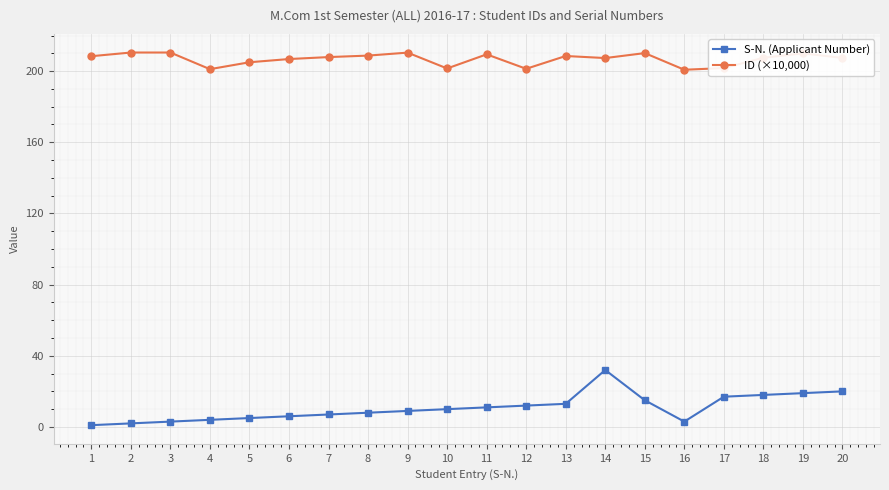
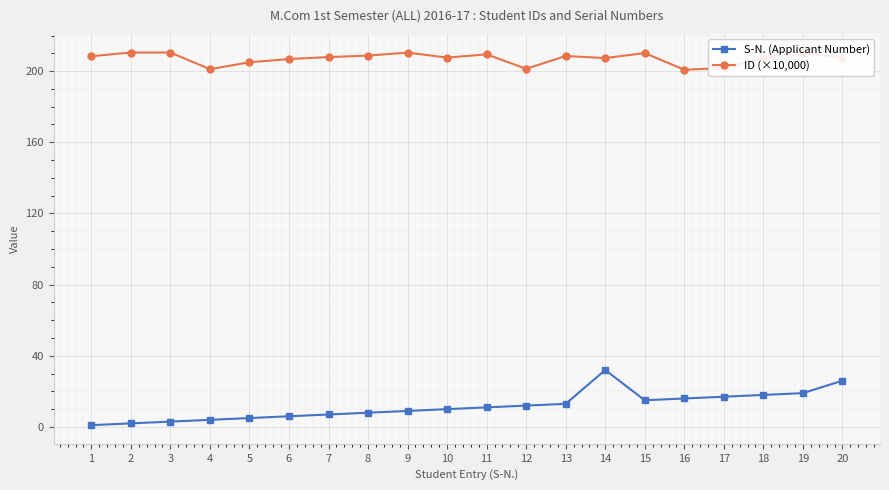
ID (×10,000), 10: 201 -> 208
S-N. (Applicant Number), 16: 3 -> 16
S-N. (Applicant Number), 20: 20 -> 26
